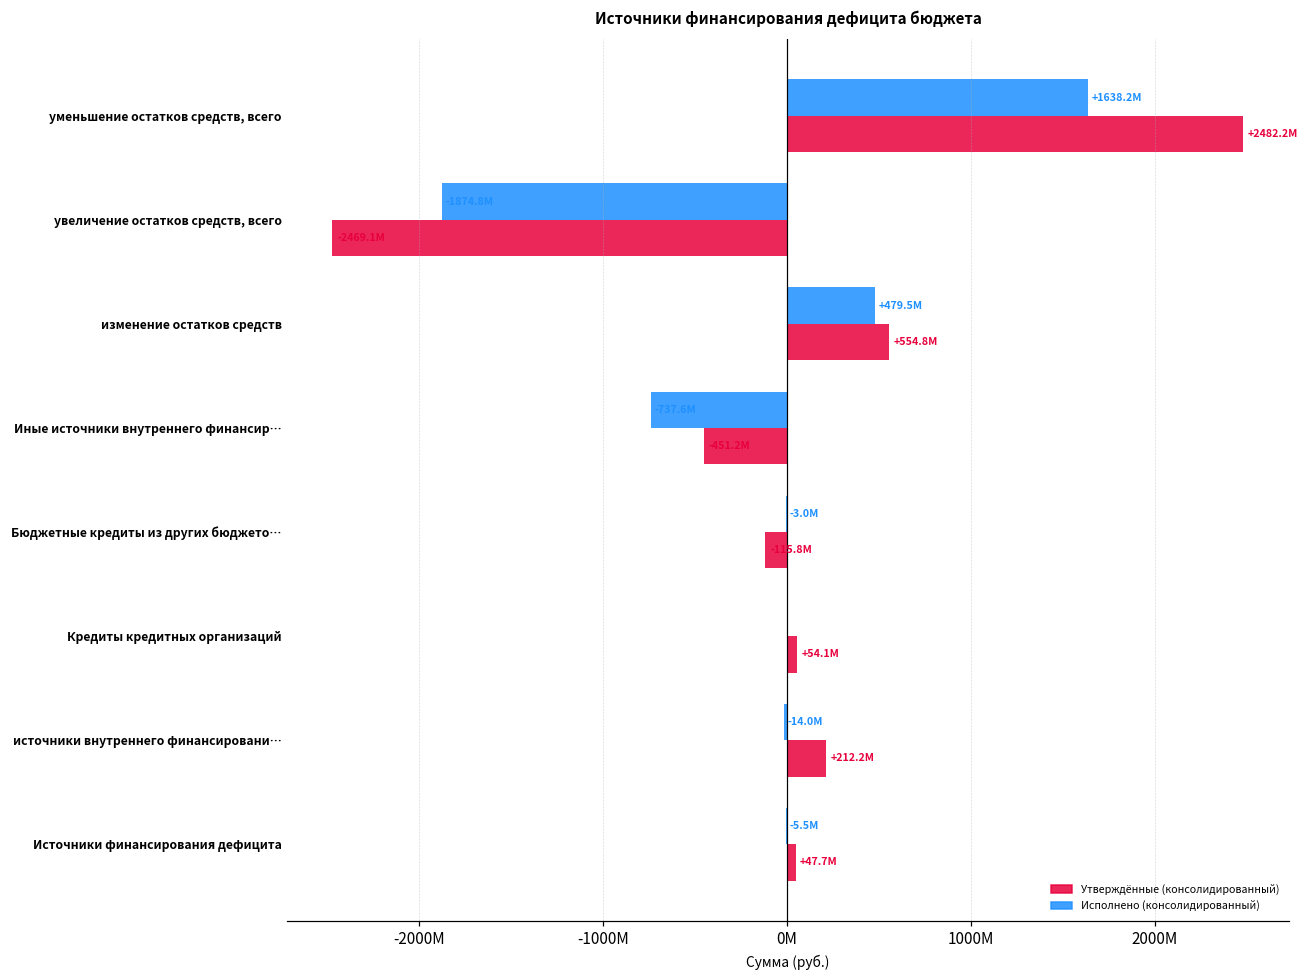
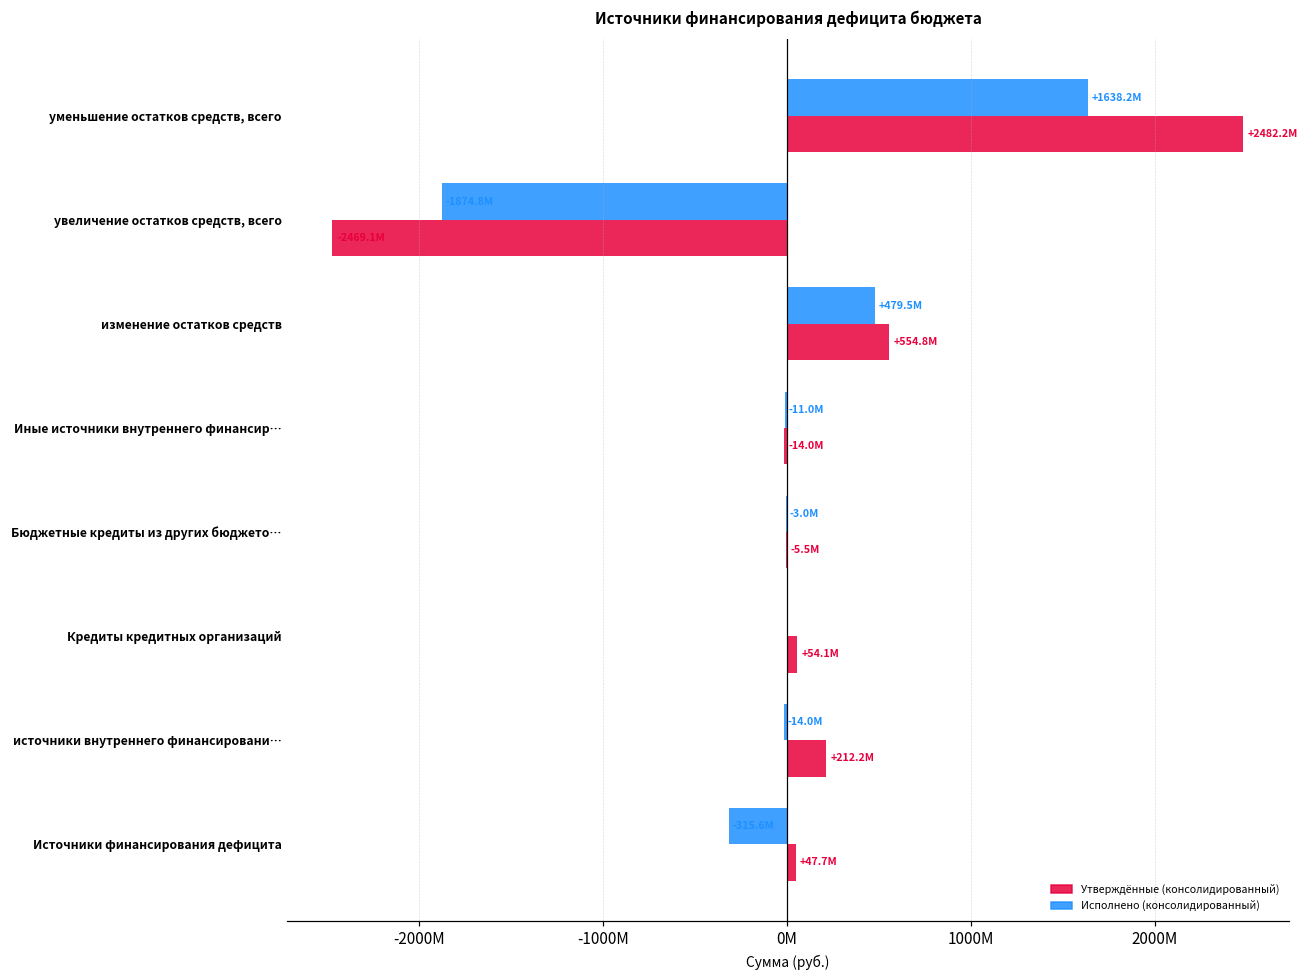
Исполнено (консолидированный), Иные источники внутреннего финансир…: -740000000 -> -10000000
Утверждённые (консолидированный), Иные источники внутреннего финансир…: -450000000 -> -10000000
Утверждённые (консолидированный), Бюджетные кредиты из других бюджето…: -115.8M -> -5.5M
Исполнено (консолидированный), Источники финансирования дефицита: -10000000 -> -320000000
